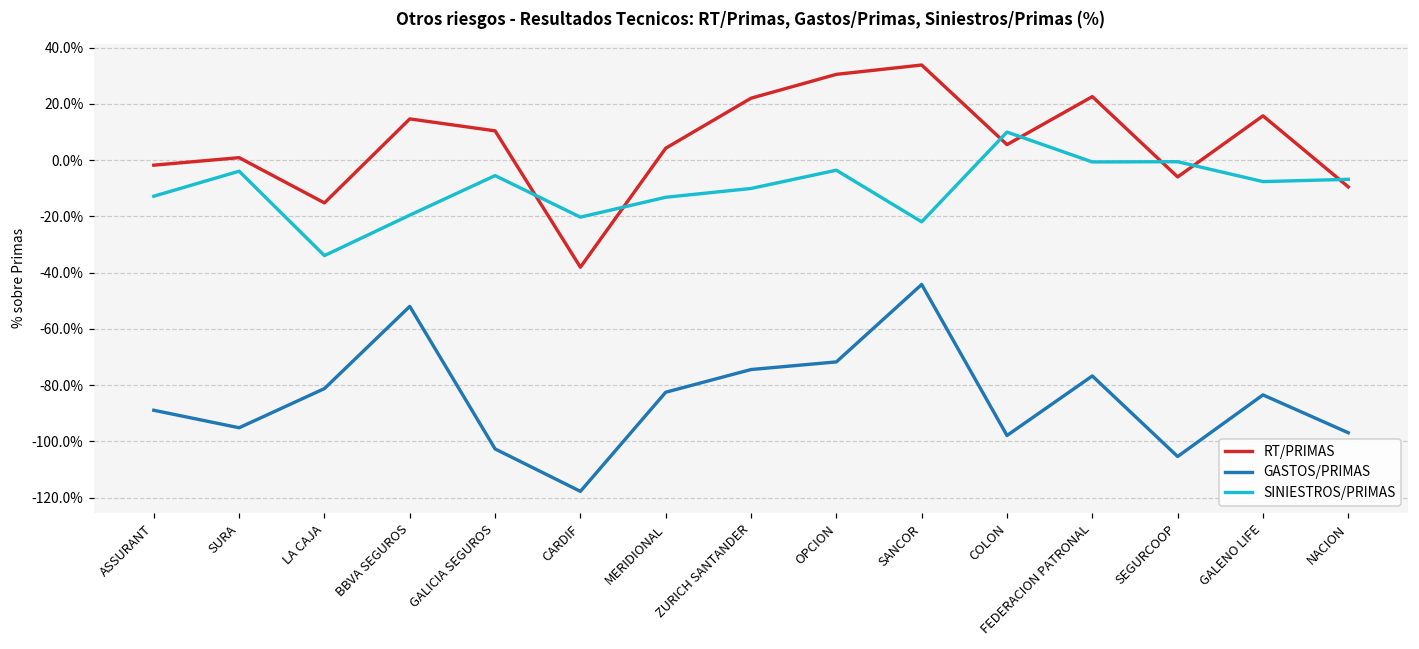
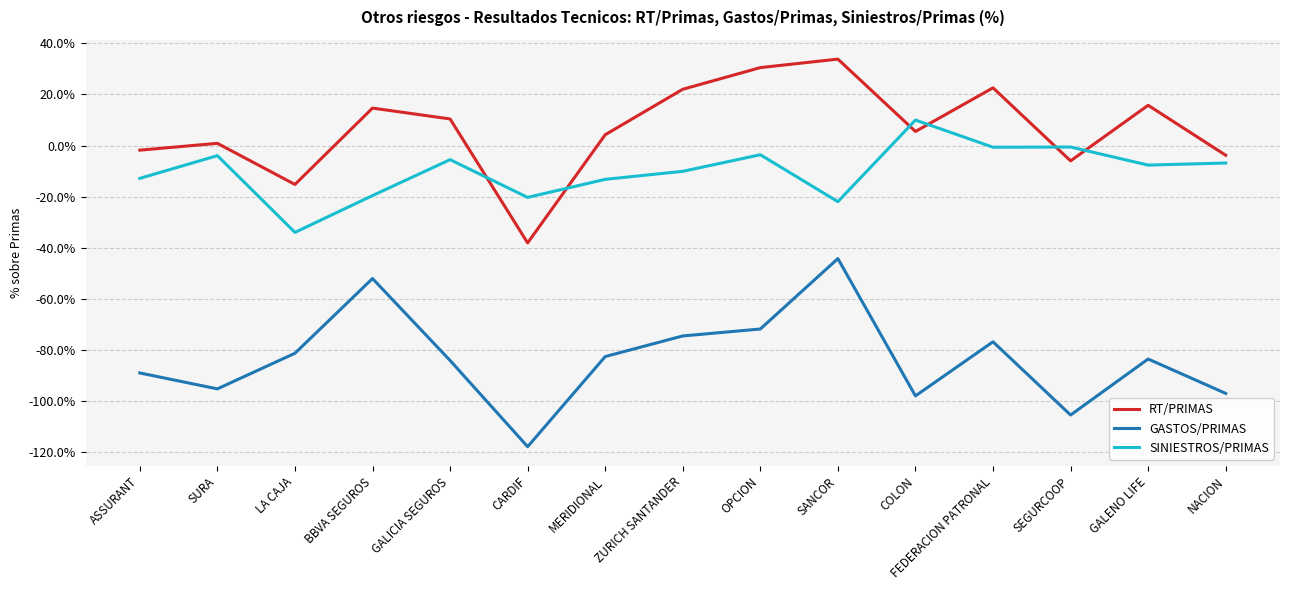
GASTOS/PRIMAS, GALICIA SEGUROS: -103% -> -84%
RT/PRIMAS, NACION: -10% -> -4%
